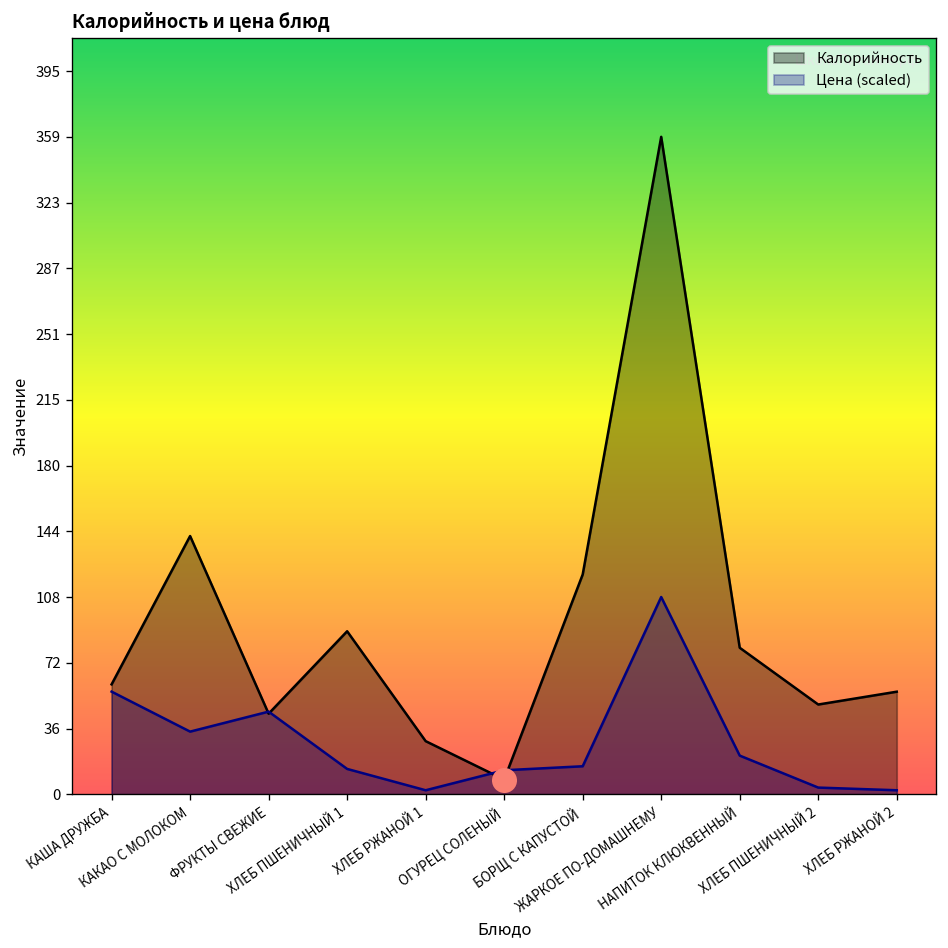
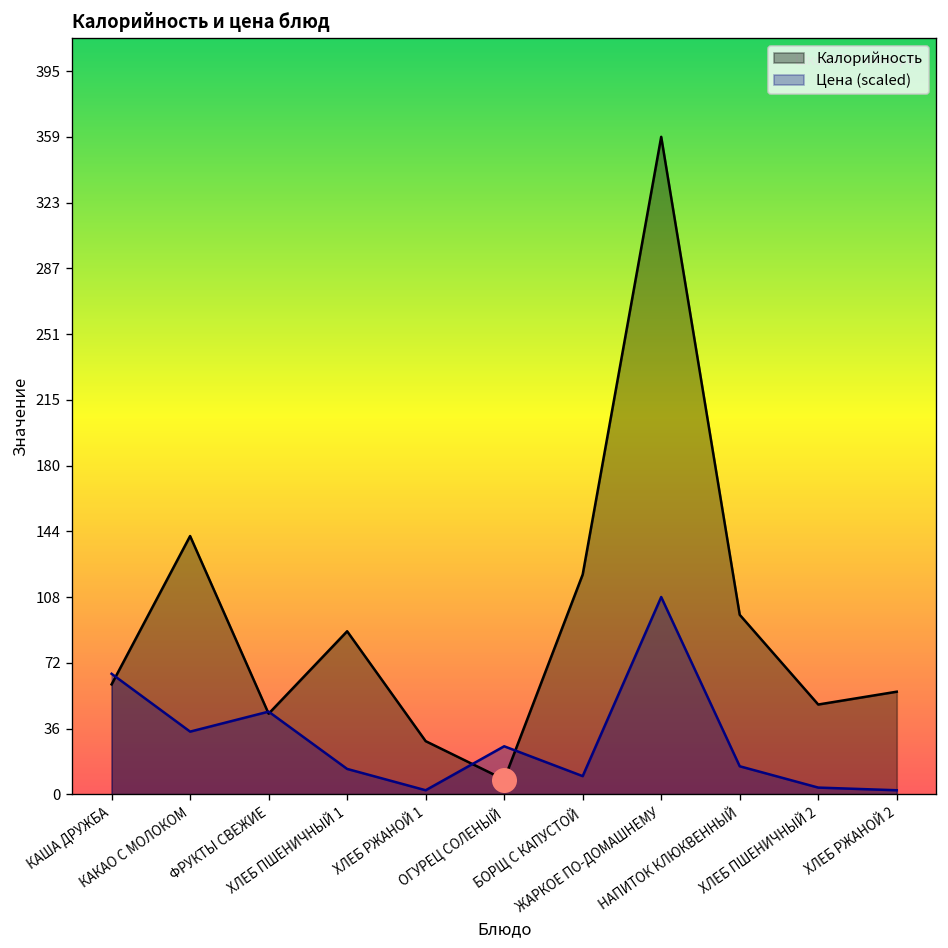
Цена (scaled), КАША ДРУЖБА: 56 -> 66
Цена (scaled), ОГУРЕЦ СОЛЕНЫЙ: 13 -> 26
Цена (scaled), БОРЩ С КАПУСТОЙ: 15 -> 10
Калорийность, НАПИТОК КЛЮКВЕННЫЙ: 80 -> 98
Цена (scaled), НАПИТОК КЛЮКВЕННЫЙ: 21 -> 15
